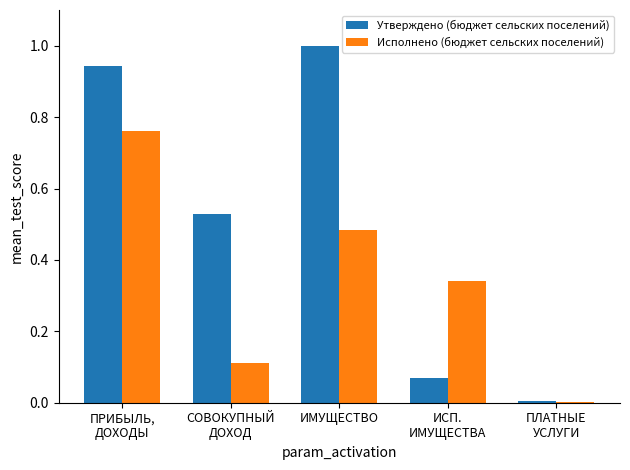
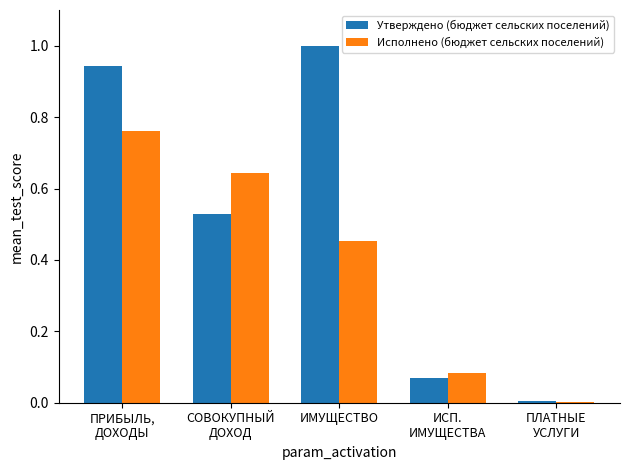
Исполнено (бюджет сельских поселений), СОВОКУПНЫЙ ДОХОД: 0.11 -> 0.64
Исполнено (бюджет сельских поселений), ИМУЩЕСТВО: 0.48 -> 0.45
Исполнено (бюджет сельских поселений), ИСП. ИМУЩЕСТВА: 0.34 -> 0.08
